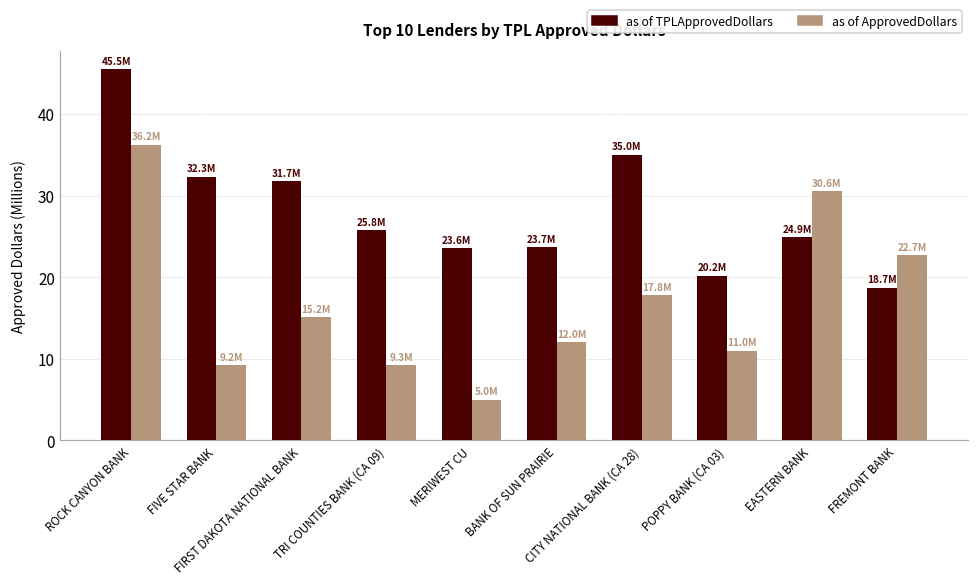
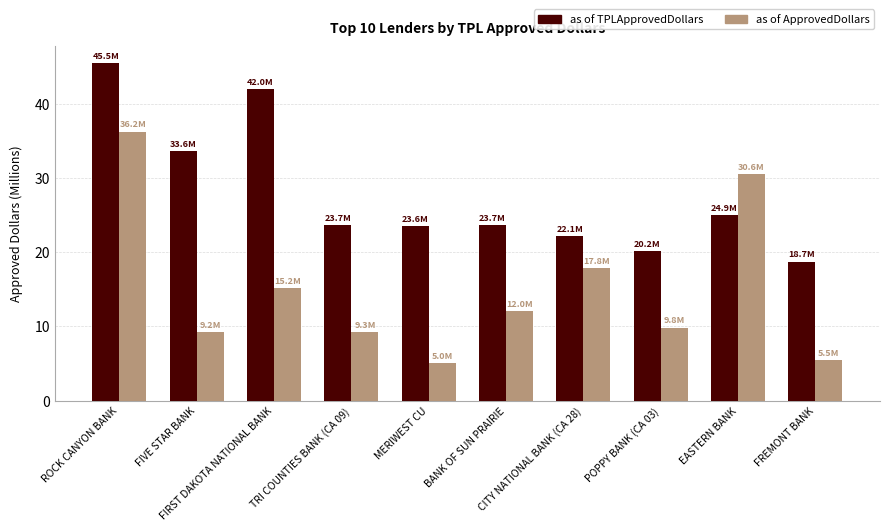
as of TPLApprovedDollars, FIVE STAR BANK: 32.3M -> 33.6M
as of TPLApprovedDollars, FIRST DAKOTA NATIONAL BANK: 31.7M -> 42.0M
as of TPLApprovedDollars, TRI COUNTIES BANK (CA 09): 25.8M -> 23.7M
as of TPLApprovedDollars, CITY NATIONAL BANK (CA 28): 35.0M -> 22.1M
as of ApprovedDollars, POPPY BANK (CA 03): 11.0M -> 9.8M
as of ApprovedDollars, FREMONT BANK: 22.7M -> 5.5M
